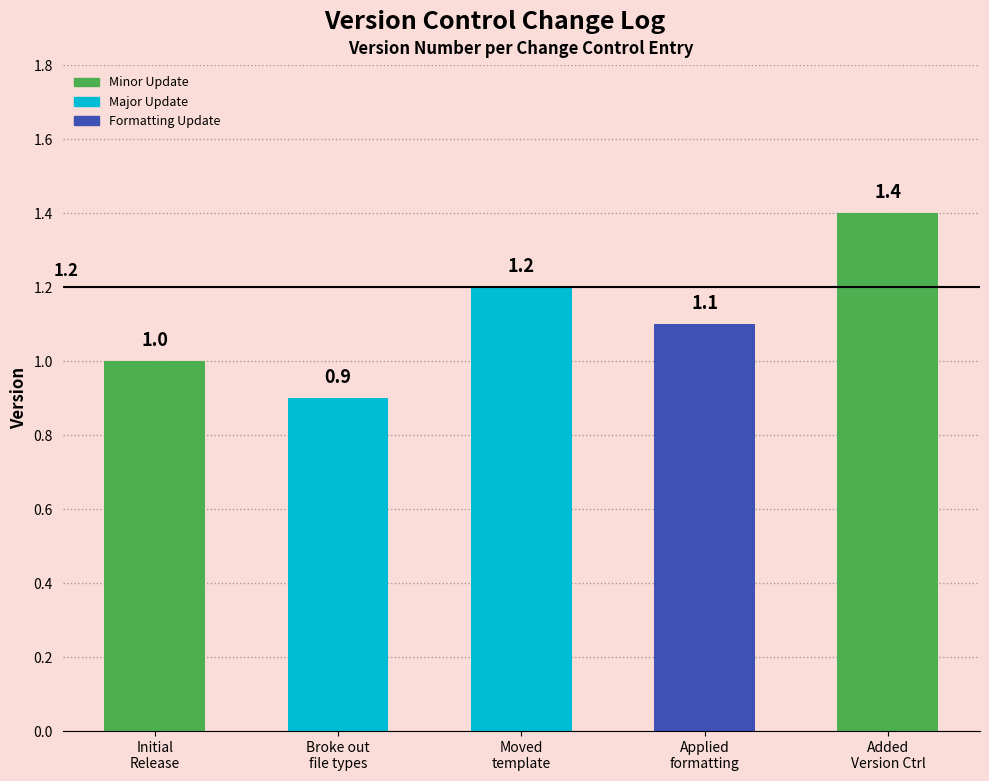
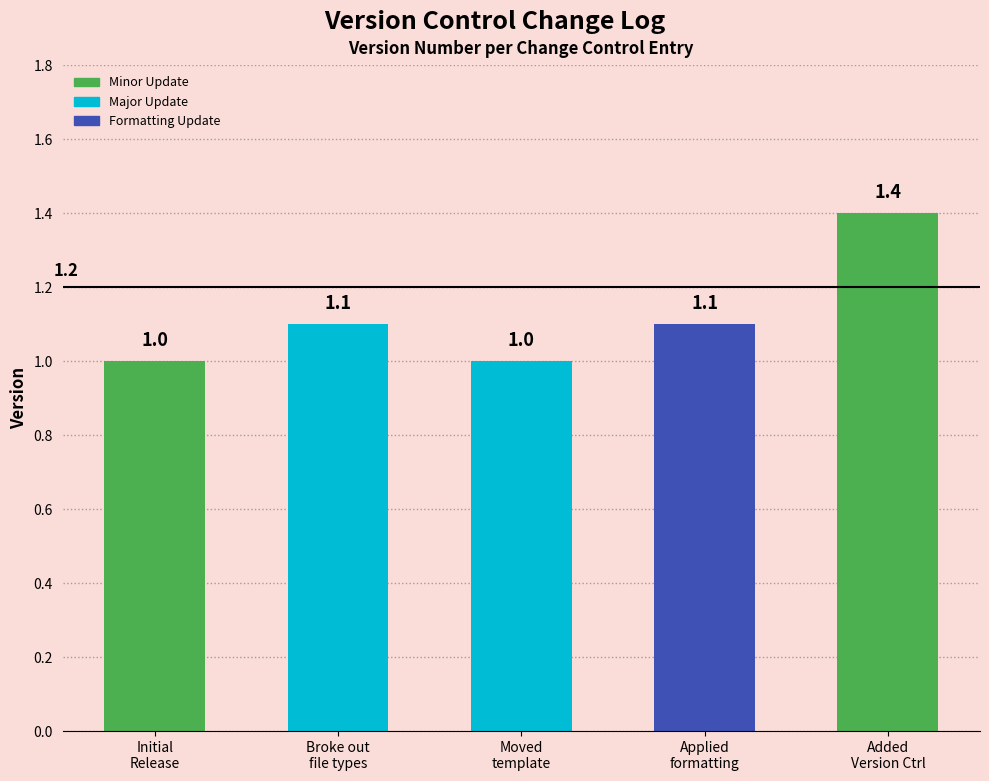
Broke out file types: 0.9 -> 1.1
Moved template: 1.2 -> 1.0
